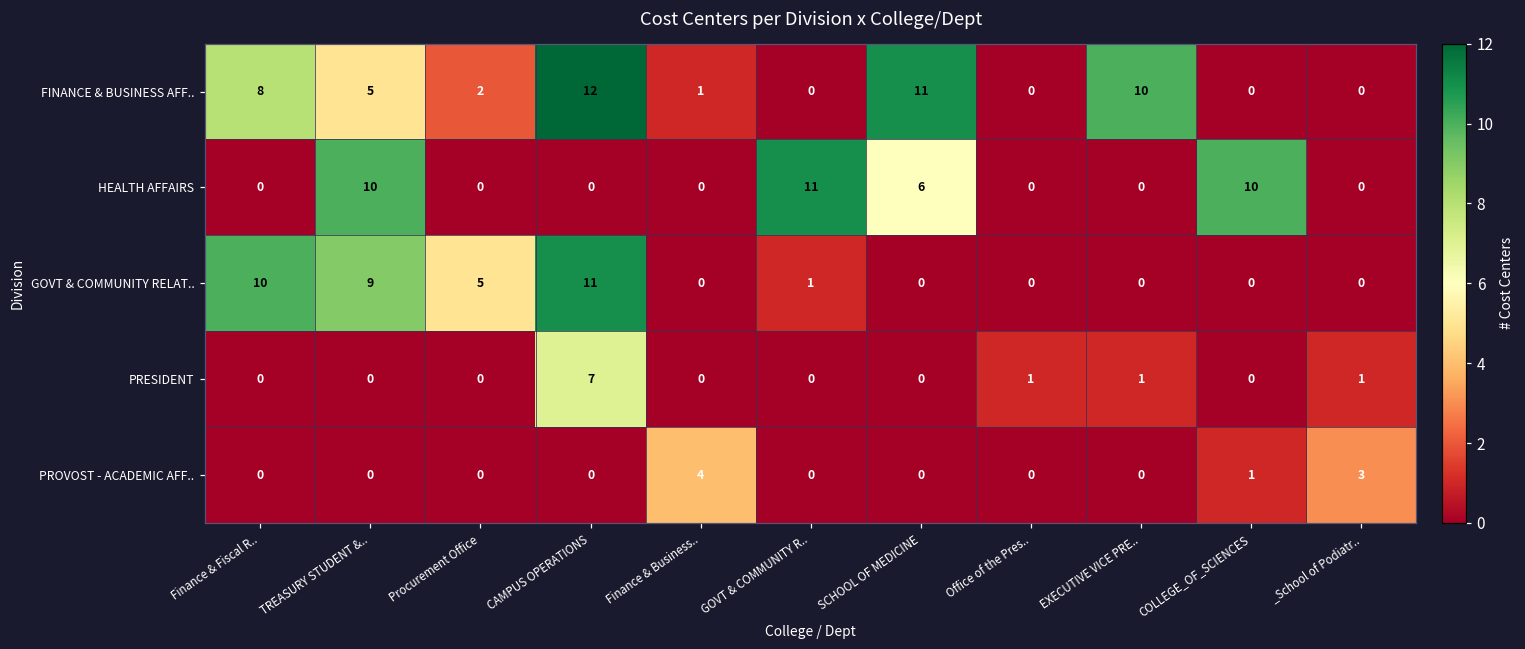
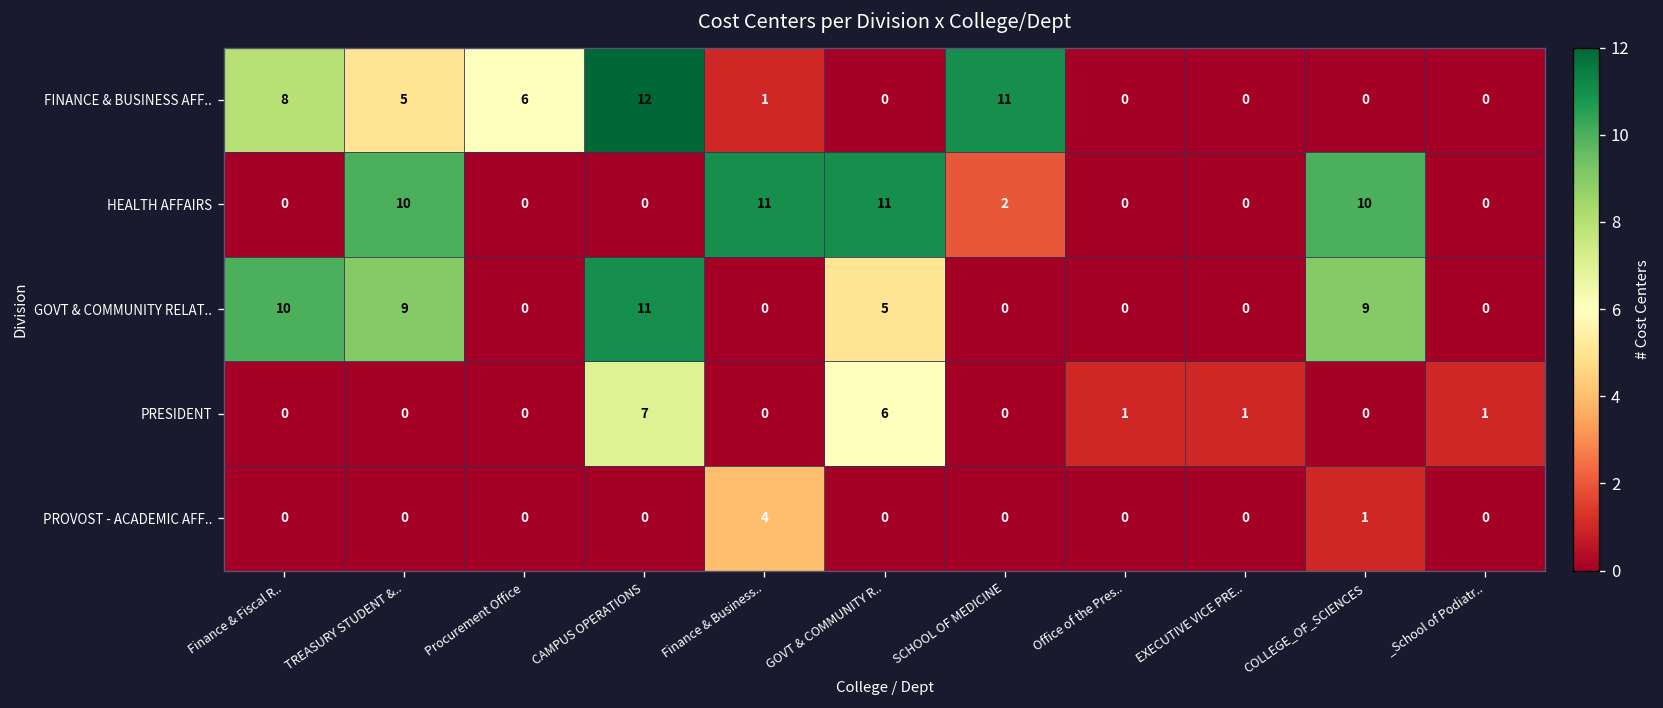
FINANCE & BUSINESS AFF.., Procurement Office: 2 -> 6
FINANCE & BUSINESS AFF.., EXECUTIVE VICE PRE..: 10 -> 0
HEALTH AFFAIRS, Finance & Business..: 0 -> 11
HEALTH AFFAIRS, SCHOOL OF MEDICINE: 6 -> 2
GOVT & COMMUNITY RELAT.., Procurement Office: 5 -> 0
GOVT & COMMUNITY RELAT.., GOVT & COMMUNITY R..: 1 -> 5
GOVT & COMMUNITY RELAT.., COLLEGE_OF_SCIENCES: 0 -> 9
PRESIDENT, GOVT & COMMUNITY R..: 0 -> 6
PROVOST - ACADEMIC AFF.., _School of Podiatr..: 3 -> 0
